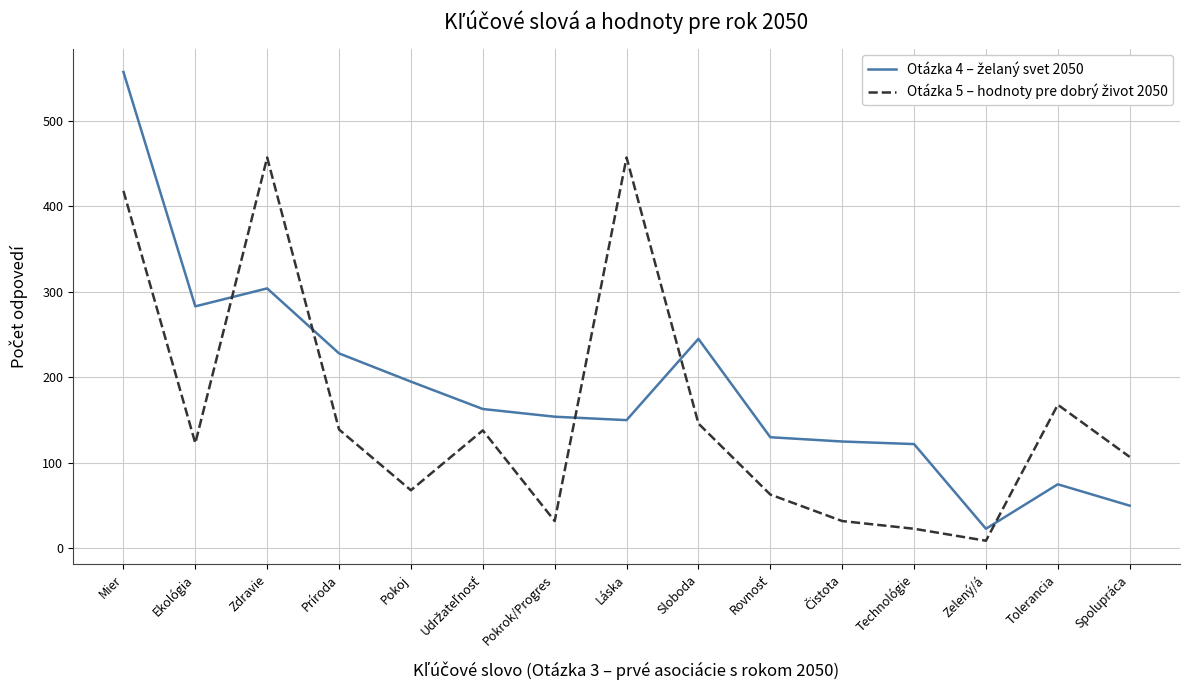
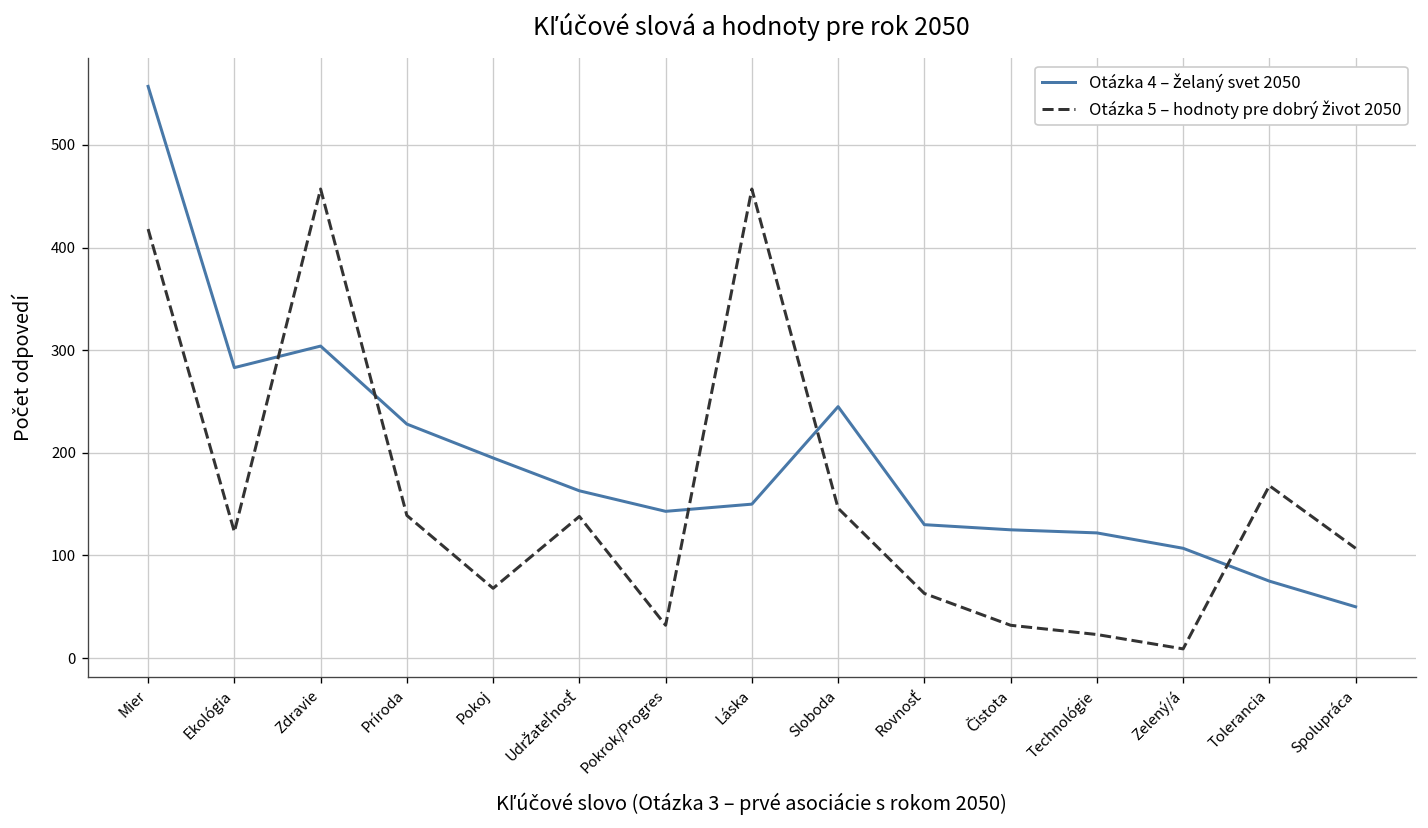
Otázka 4 – želaný svet 2050, Pokrok/Progres: 150 -> 140
Otázka 4 – želaný svet 2050, Zelený/á: 20 -> 110
